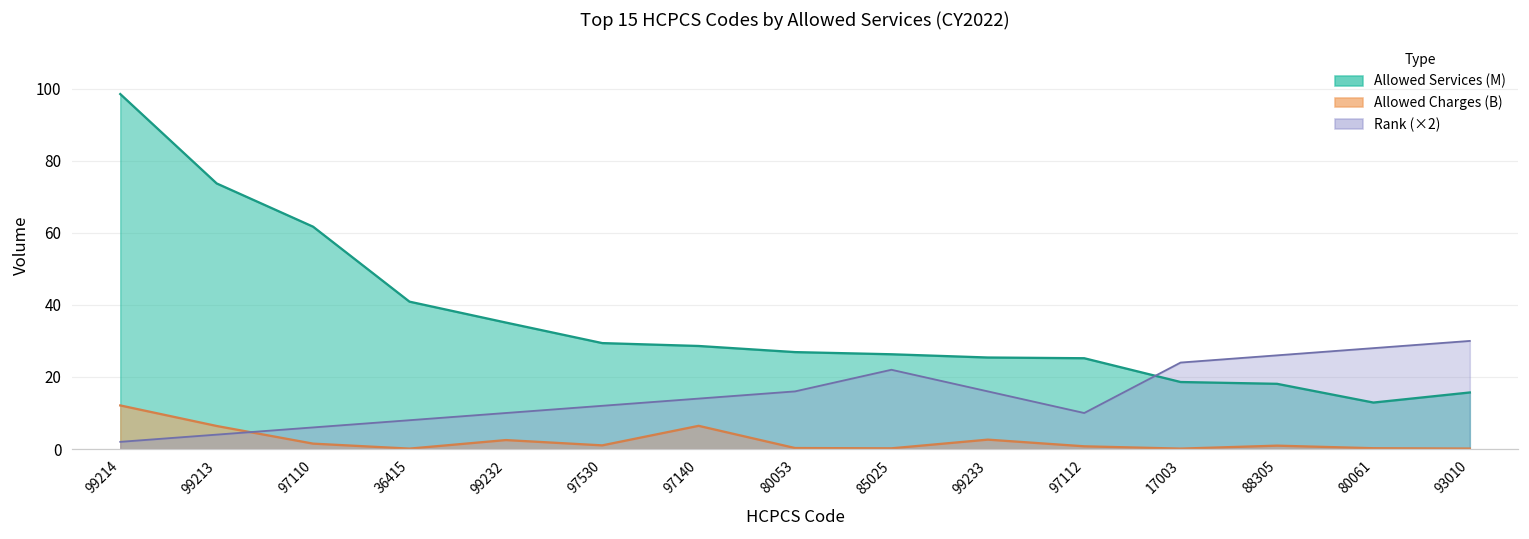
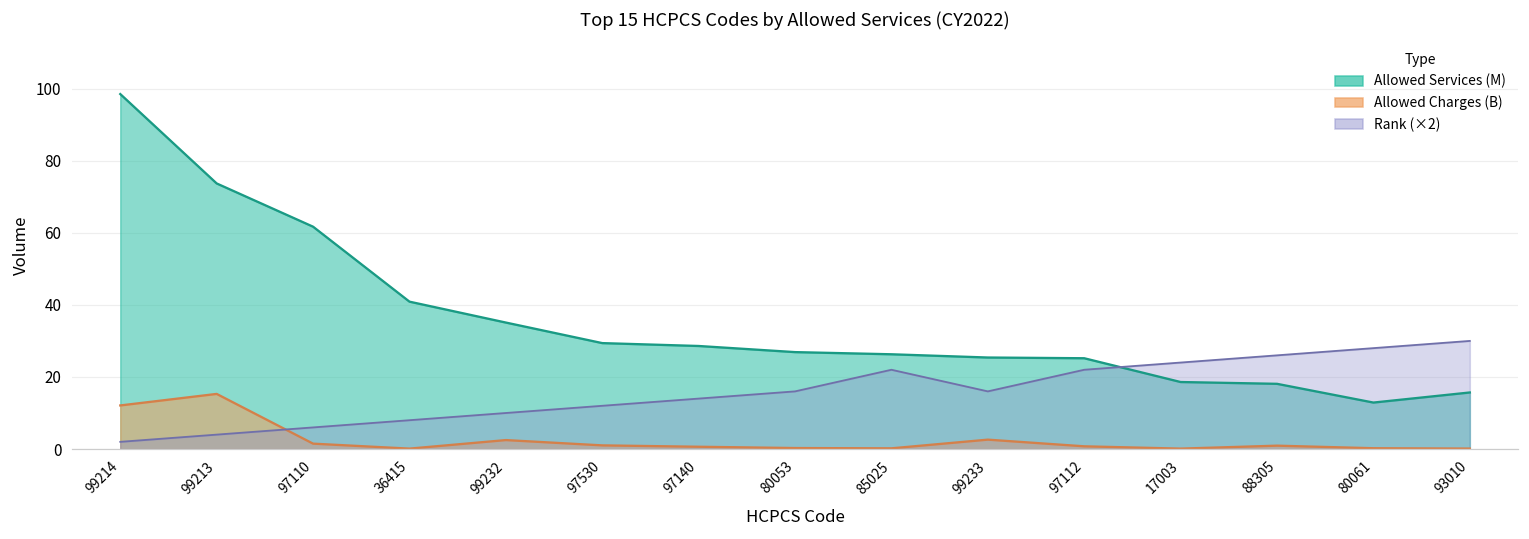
Allowed Charges (B), 99213: 6 -> 15
Allowed Charges (B), 97140: 6 -> 1
Rank (×2), 97112: 10 -> 22
